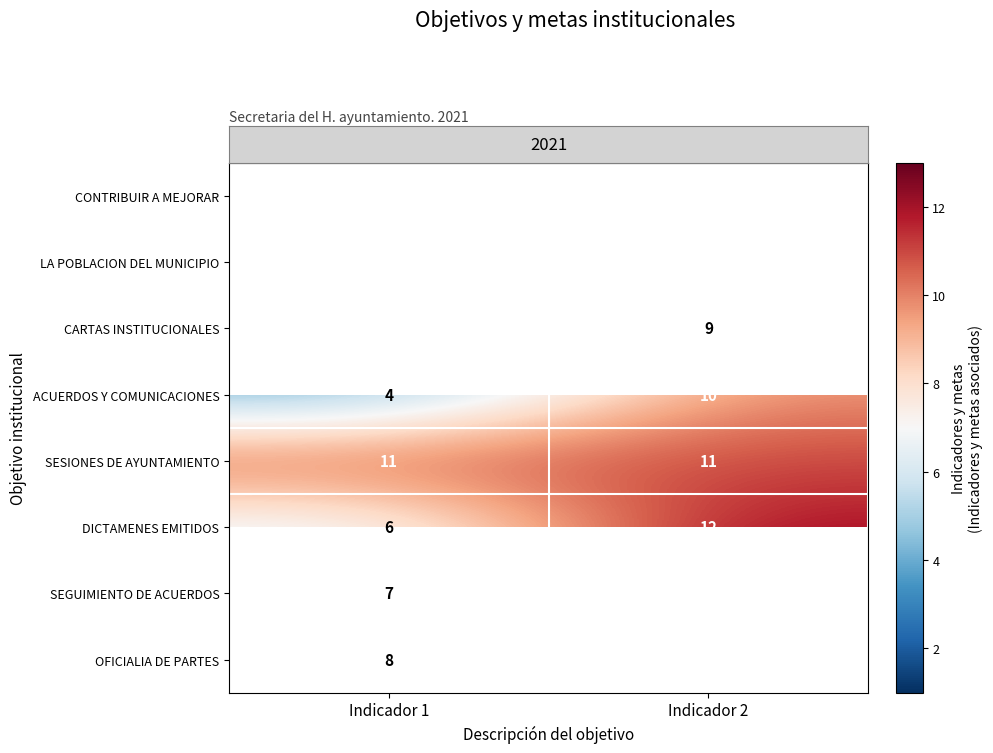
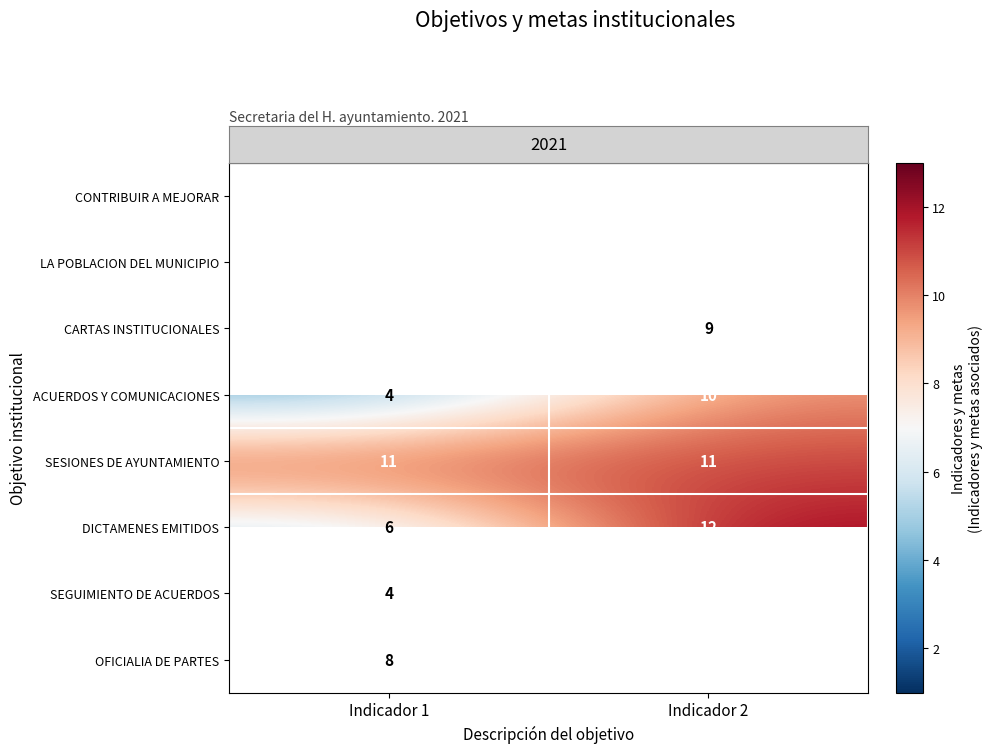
SEGUIMIENTO DE ACUERDOS, Indicador 1: 7 -> 4
